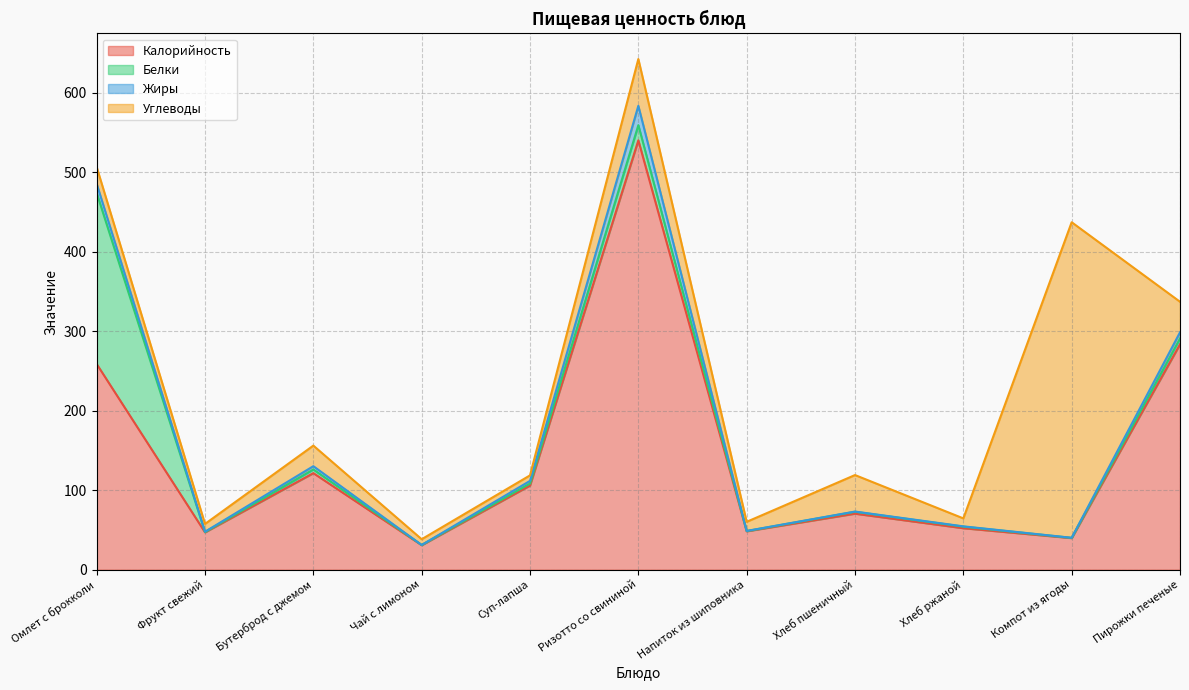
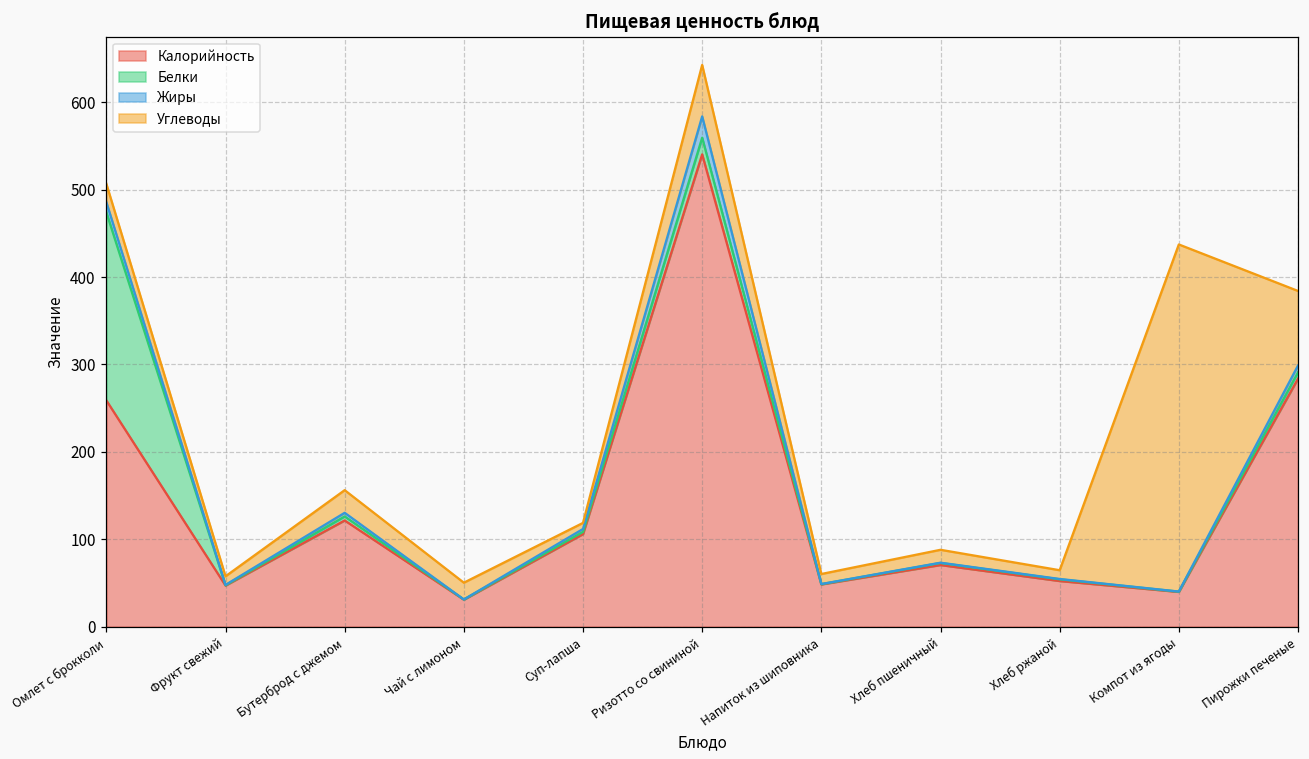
Углеводы, Чай с лимоном: 10 -> 20
Углеводы, Хлеб пшеничный: 50 -> 10
Углеводы, Пирожки печеные: 40 -> 90
